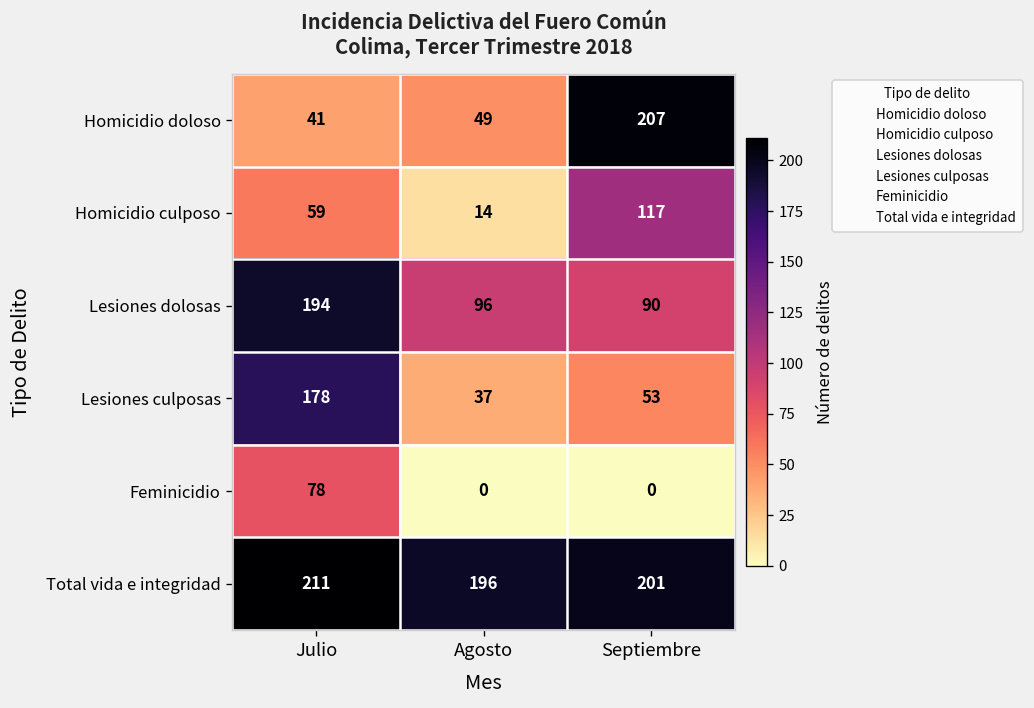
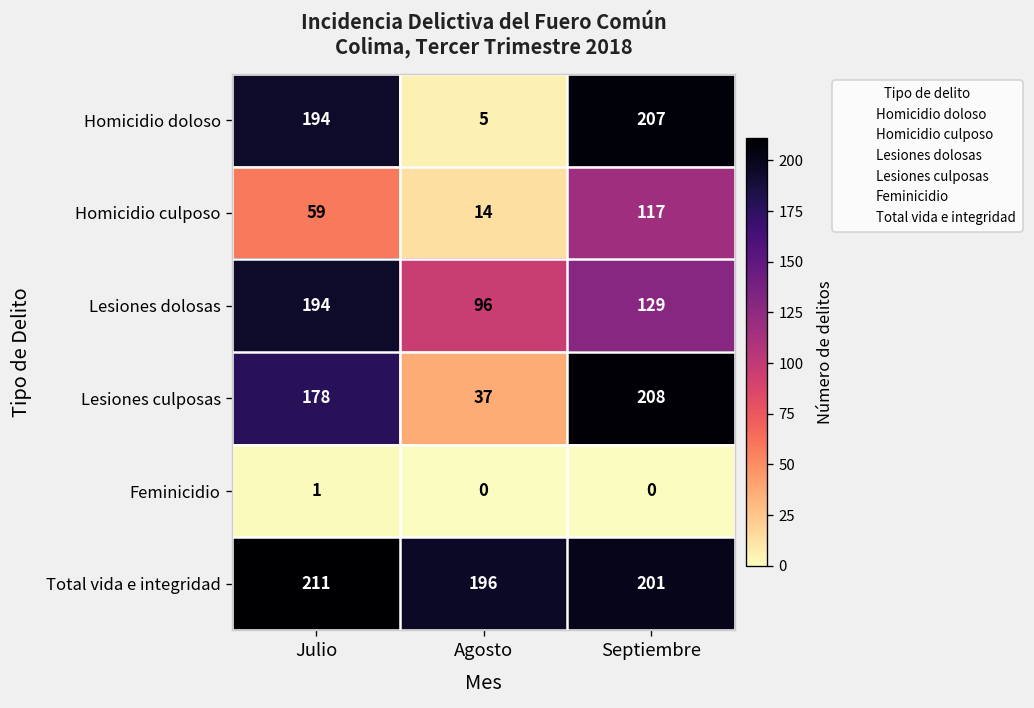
Homicidio doloso, Julio: 41 -> 194
Homicidio doloso, Agosto: 49 -> 5
Lesiones dolosas, Septiembre: 90 -> 129
Lesiones culposas, Septiembre: 53 -> 208
Feminicidio, Julio: 78 -> 1
